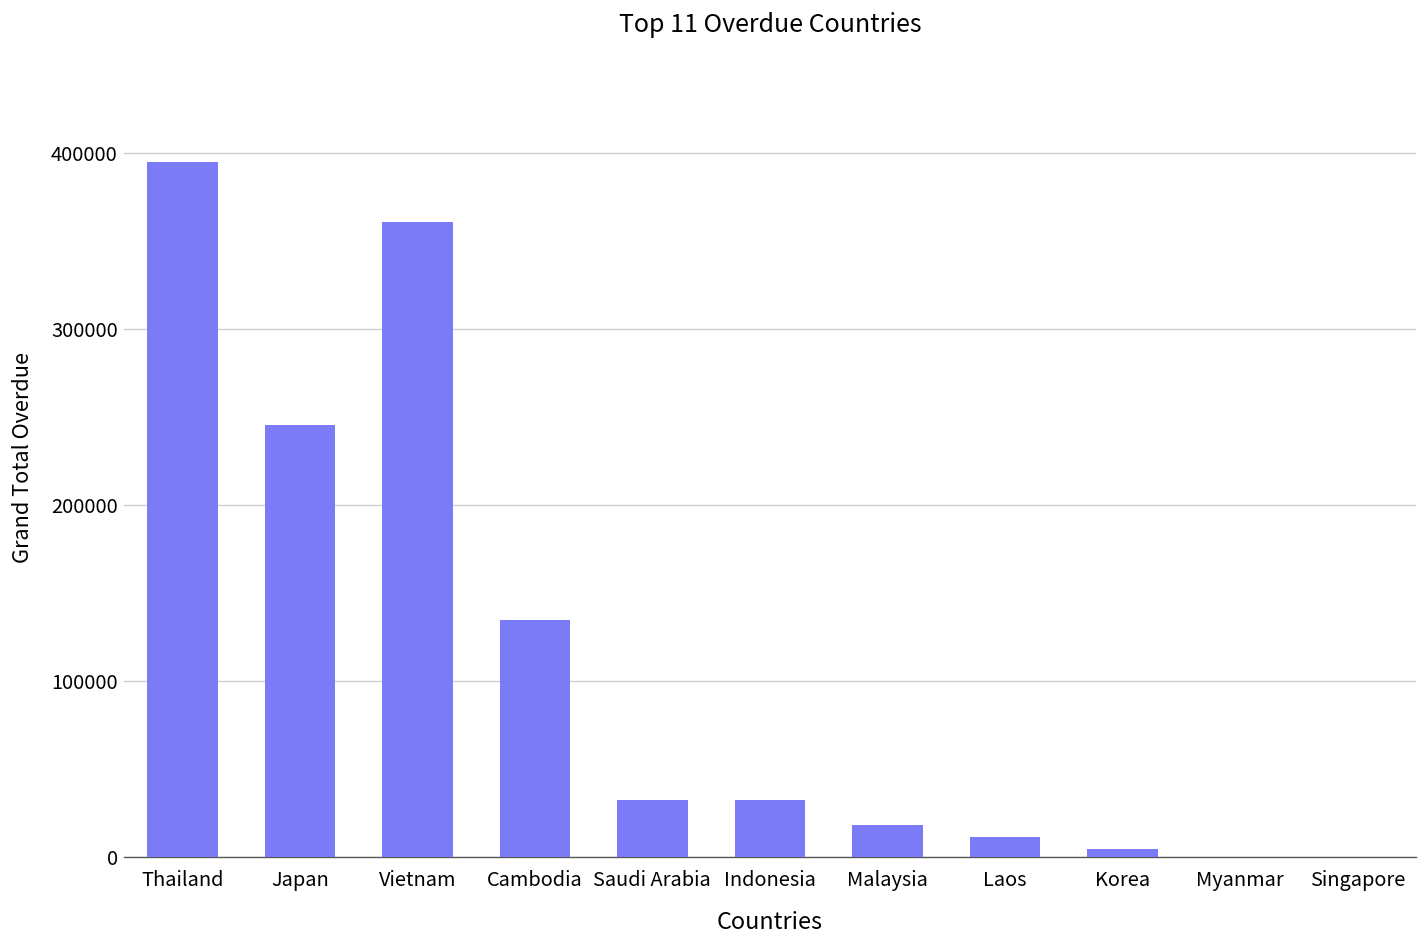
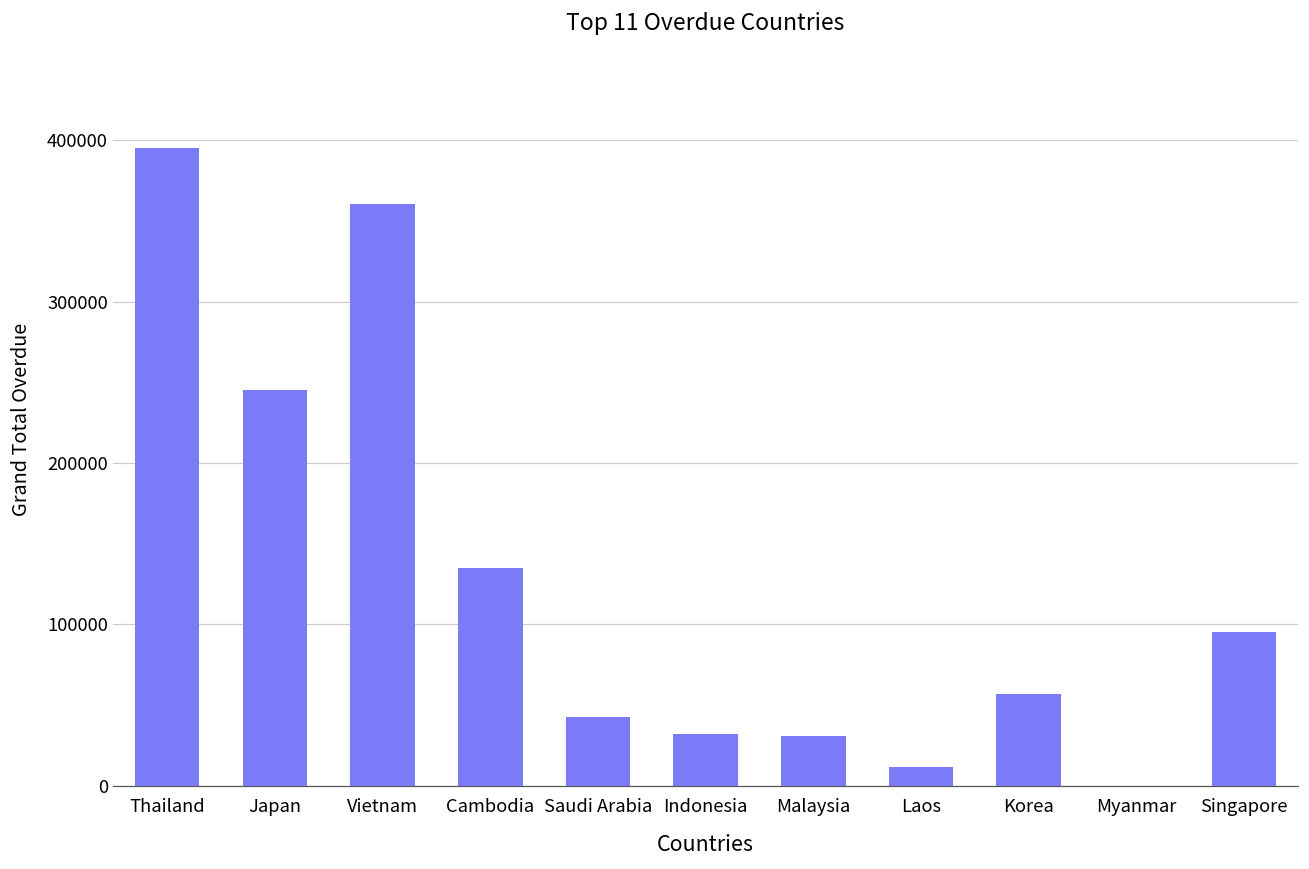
Saudi Arabia: 33000 -> 43000
Malaysia: 18000 -> 31000
Korea: 4000 -> 57000
Singapore: 0 -> 95000
